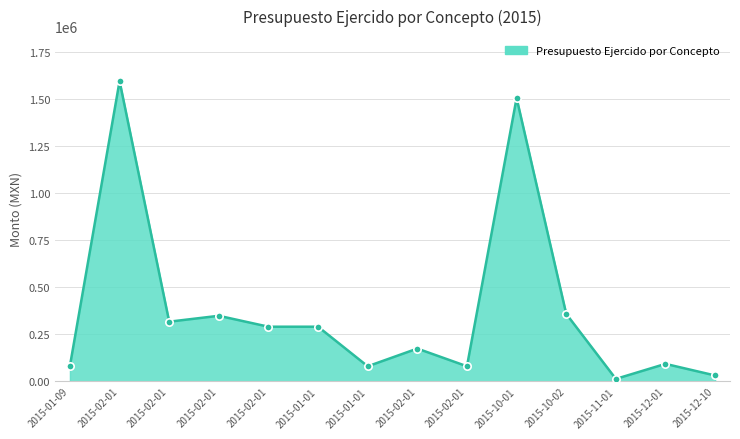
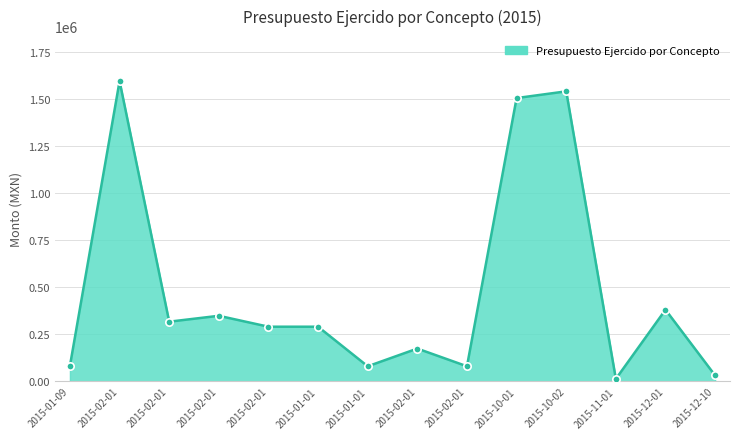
2015-10-02: 360000 -> 1540000
2015-12-01: 90000 -> 380000
